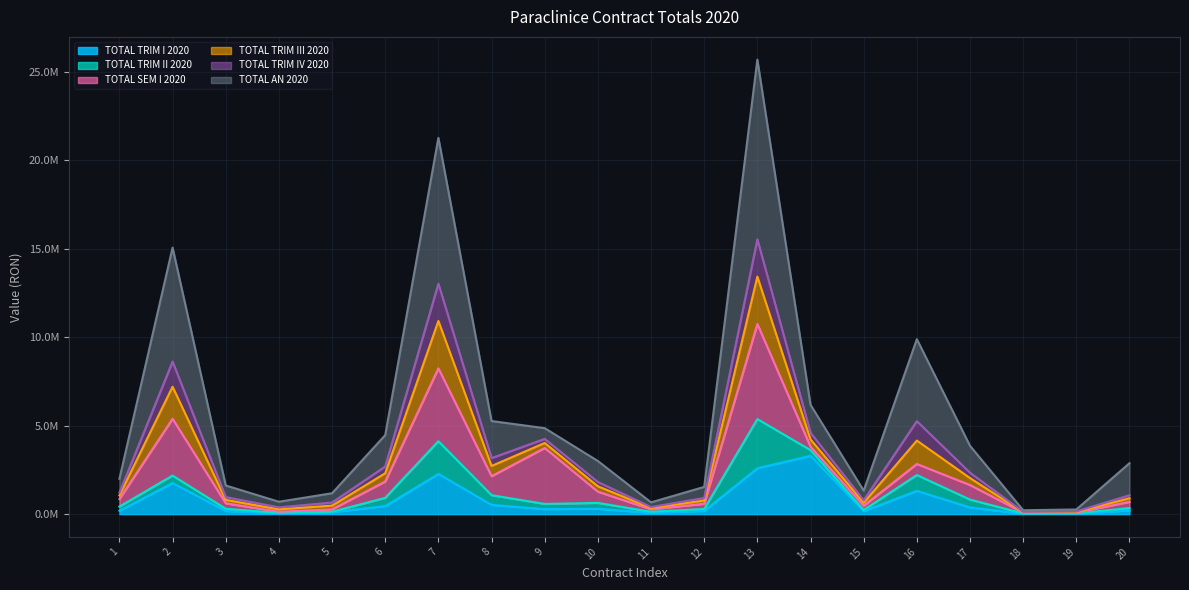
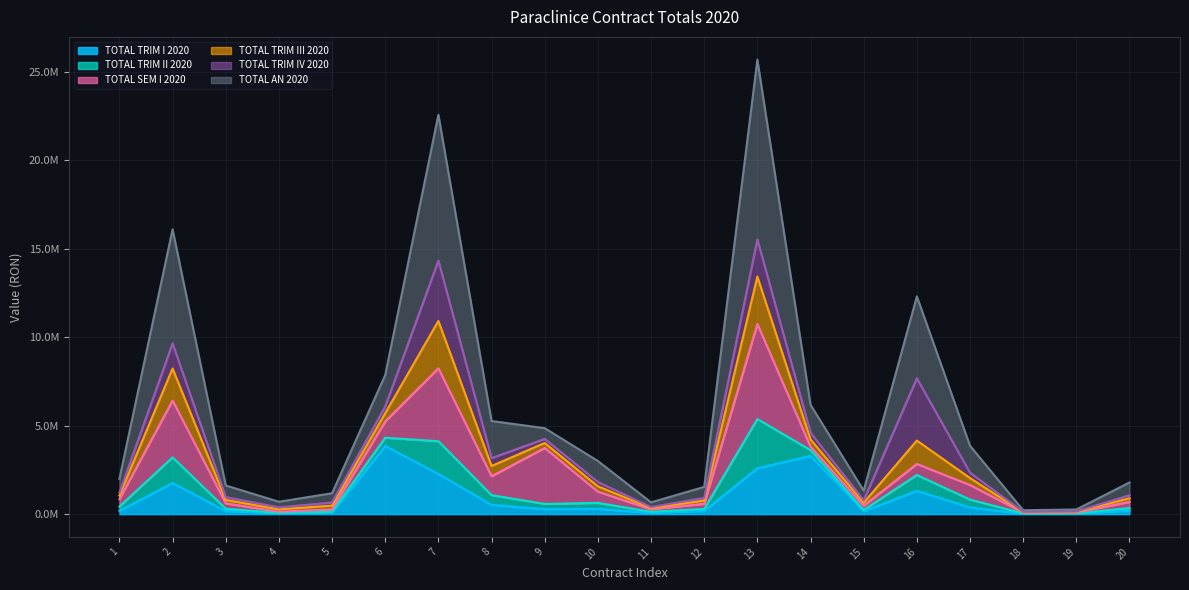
TOTAL TRIM II 2020, 2: 400000 -> 1400000
TOTAL TRIM I 2020, 6: 500000 -> 3900000
TOTAL TRIM IV 2020, 7: 2100000 -> 3400000
TOTAL TRIM IV 2020, 16: 1100000 -> 3500000
TOTAL AN 2020, 20: 1800000 -> 700000
